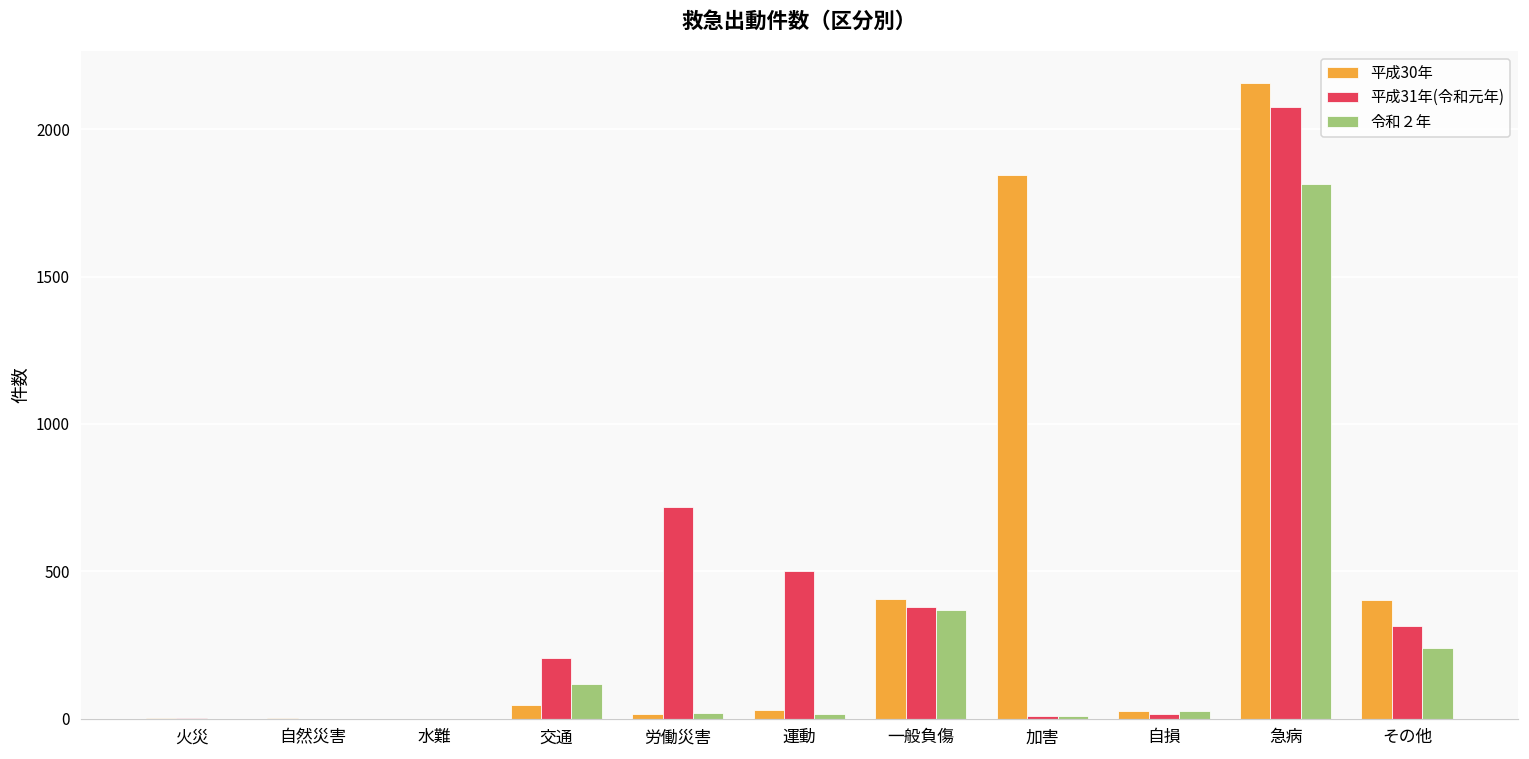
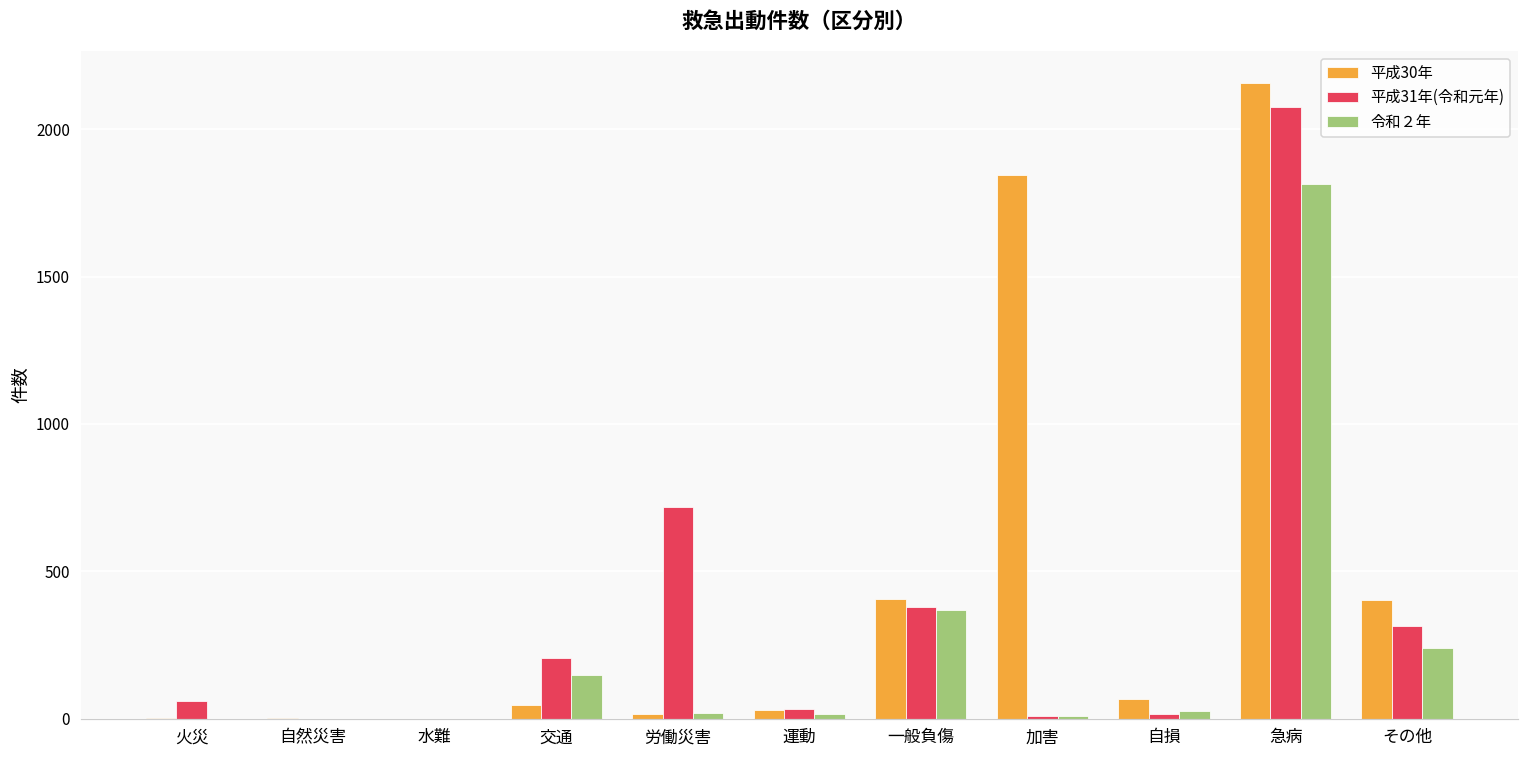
平成31年(令和元年), 火災: 0 -> 60
令和２年, 交通: 120 -> 150
平成31年(令和元年), 運動: 500 -> 30
平成30年, 自損: 30 -> 70
